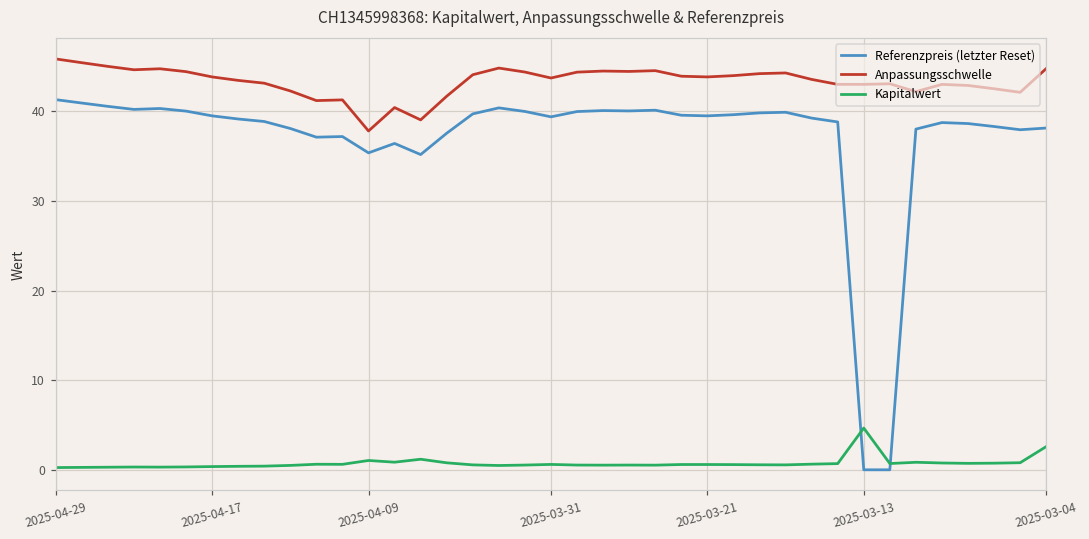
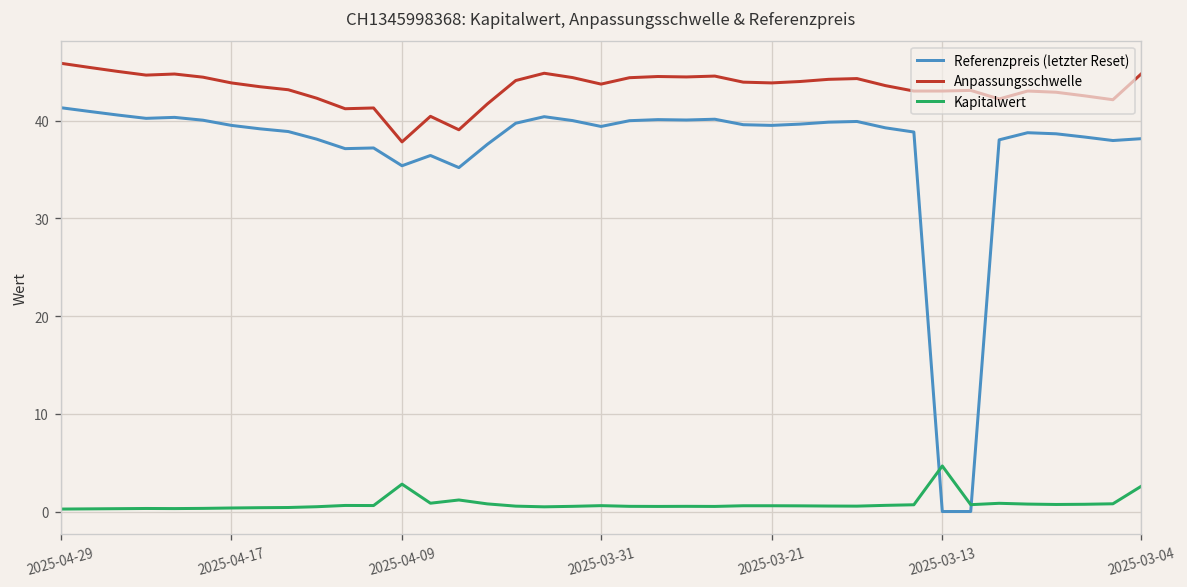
Kapitalwert, 2025-04-09: 1 -> 3
